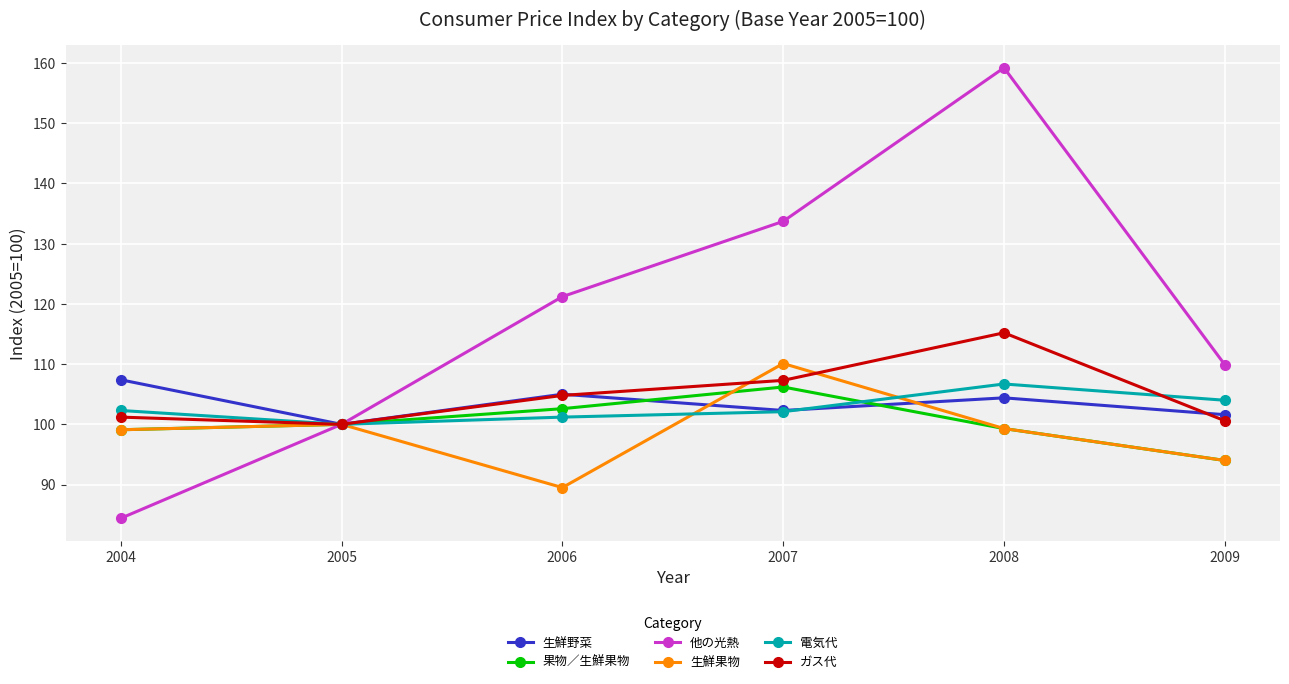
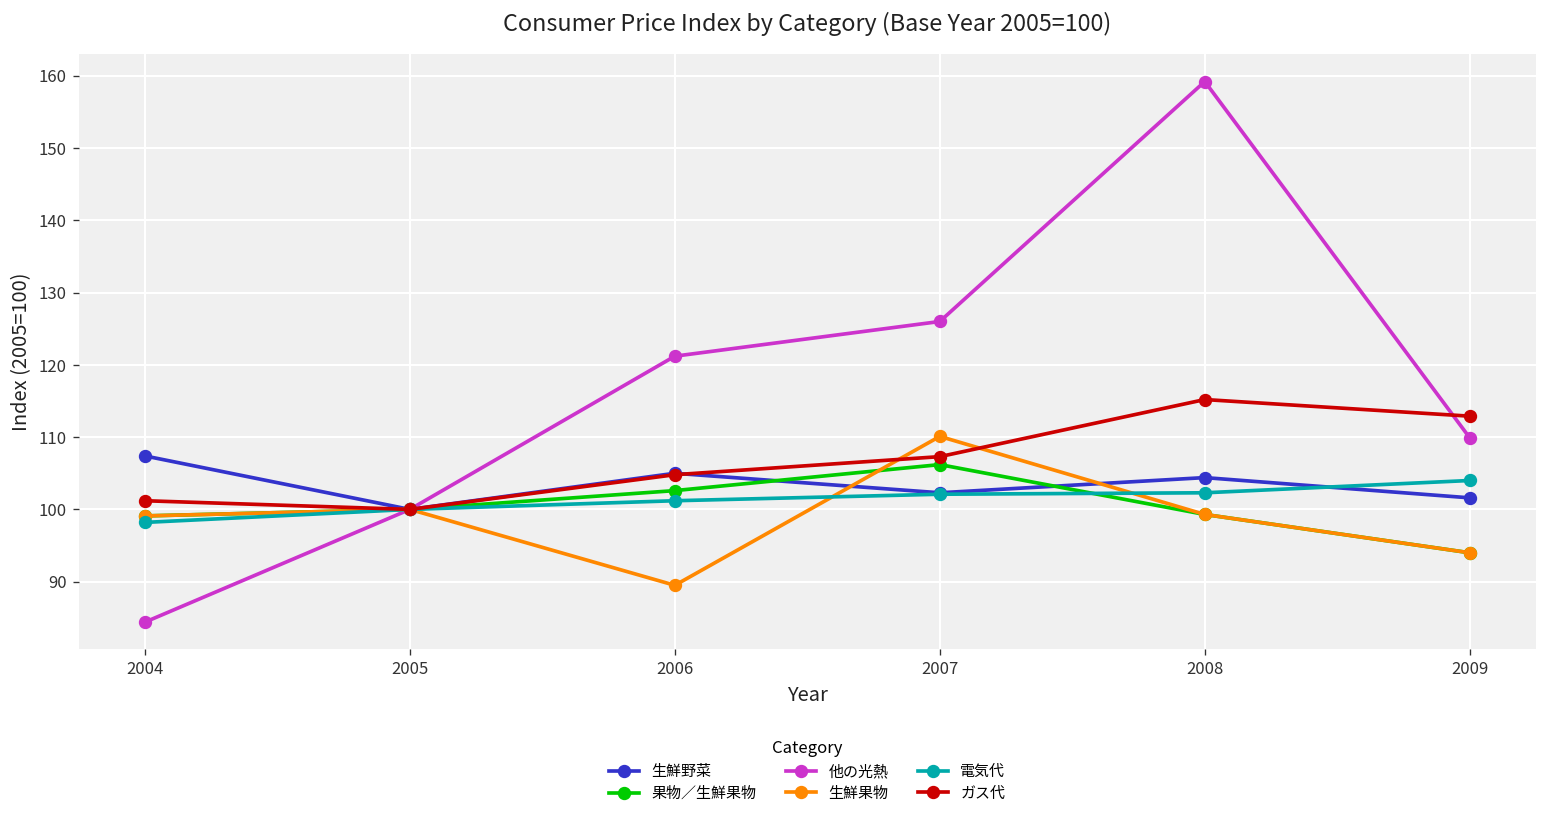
電気代, 2004: 102 -> 98
他の光熱, 2007: 134 -> 126
電気代, 2008: 107 -> 102
ガス代, 2009: 101 -> 113
